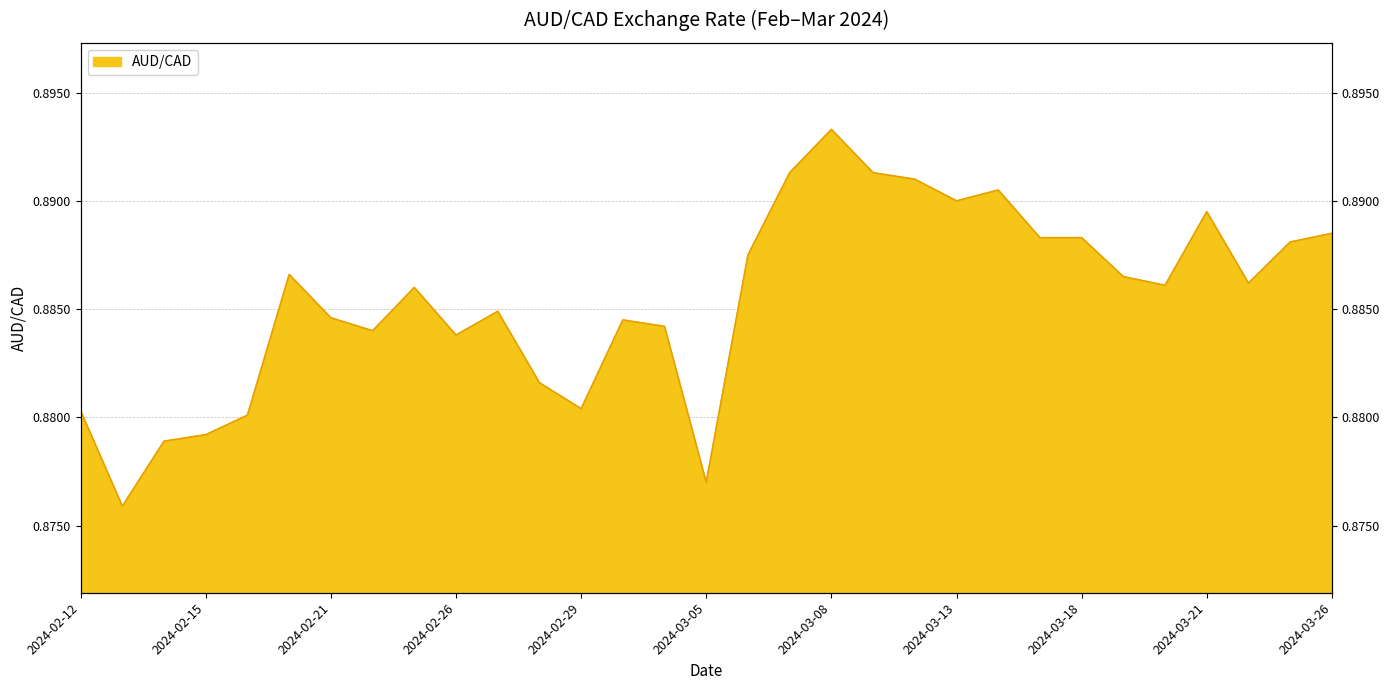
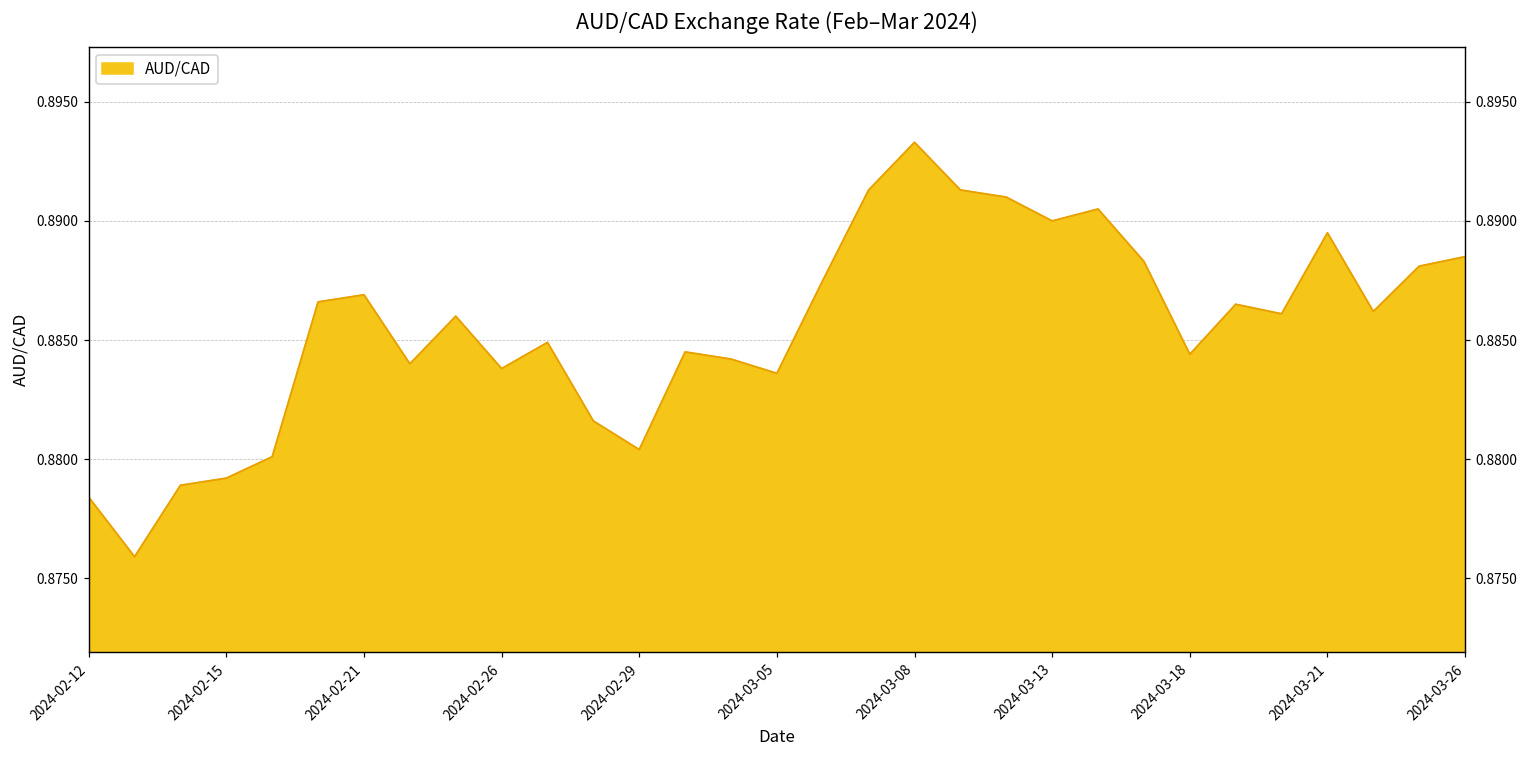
2024-02-12: 0.8803 -> 0.8784
2024-02-21: 0.8846 -> 0.8869
2024-03-05: 0.8770 -> 0.8836
2024-03-18: 0.8883 -> 0.8844
